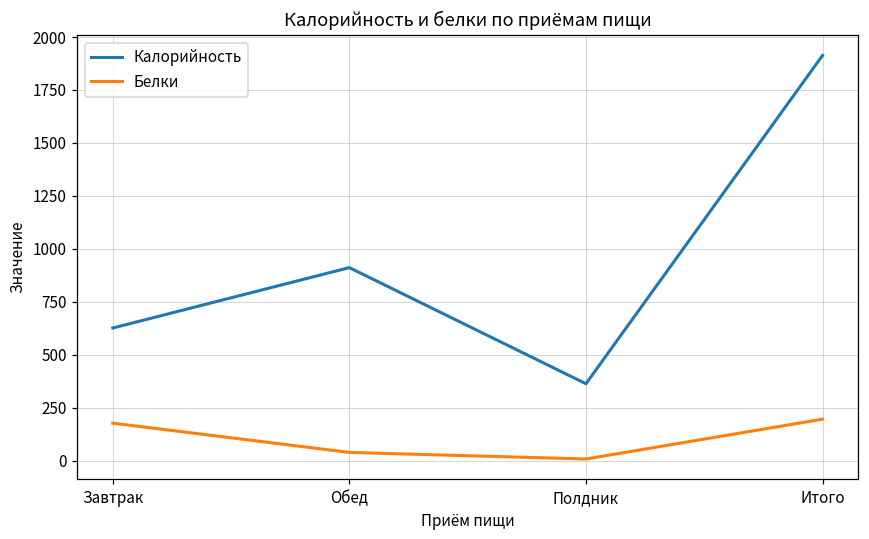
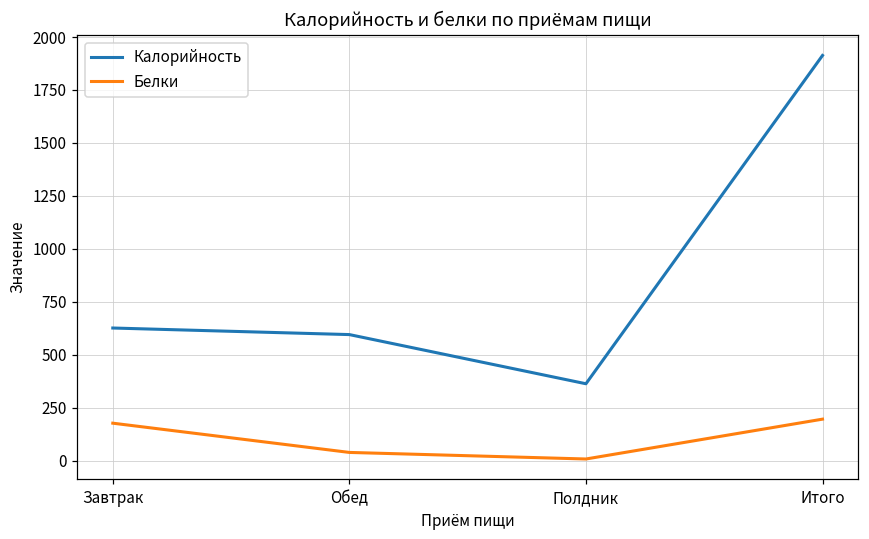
Калорийность, Обед: 910 -> 600
